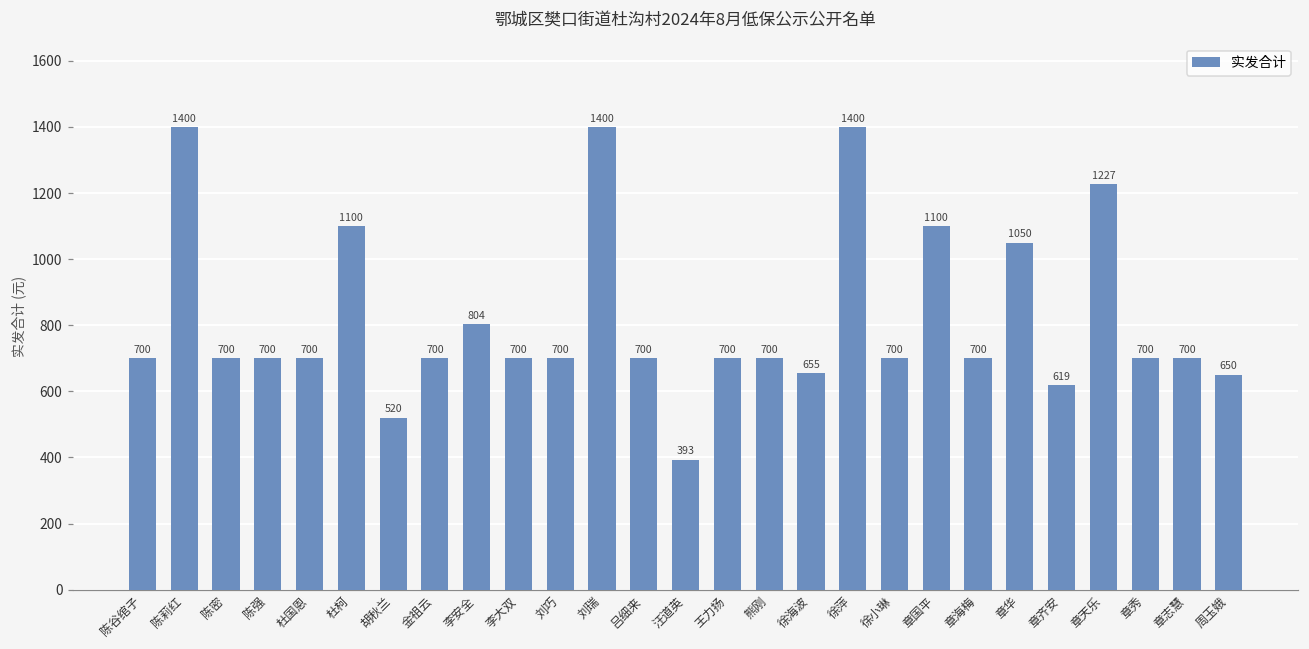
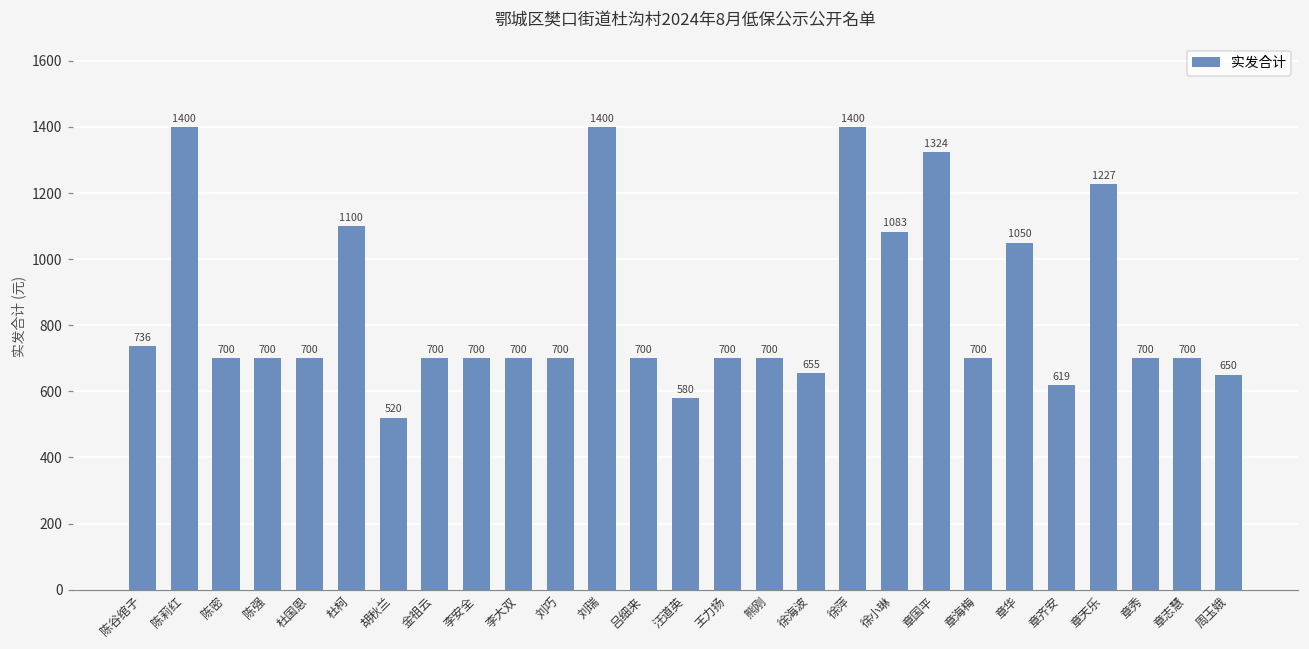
陈谷绾子: 700 -> 736
李安全: 804 -> 700
汪道英: 393 -> 580
徐小琳: 700 -> 1083
章国平: 1100 -> 1324
